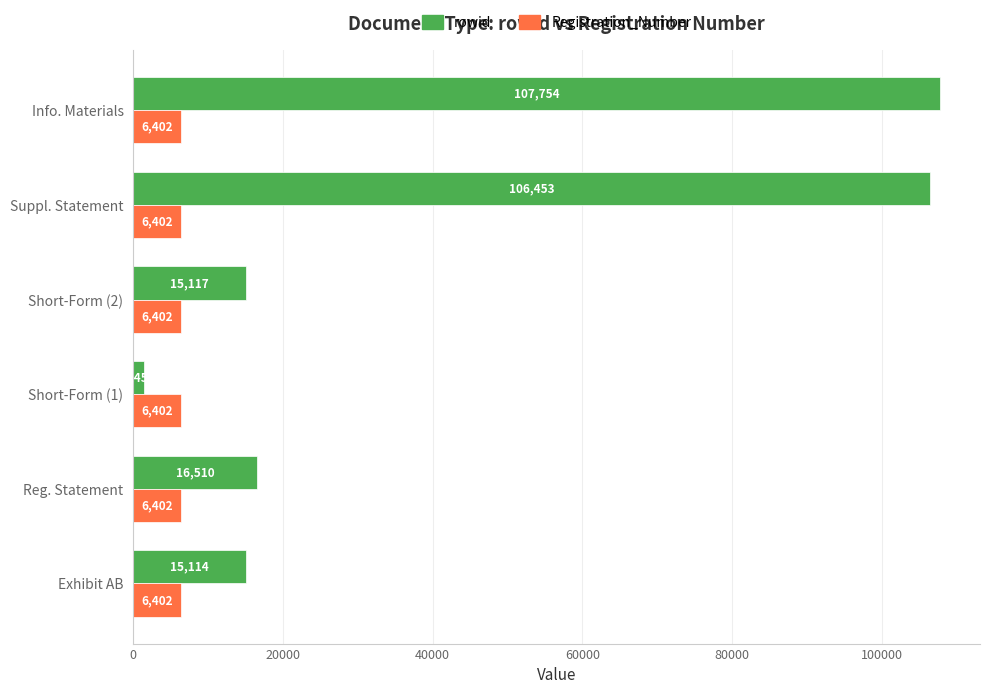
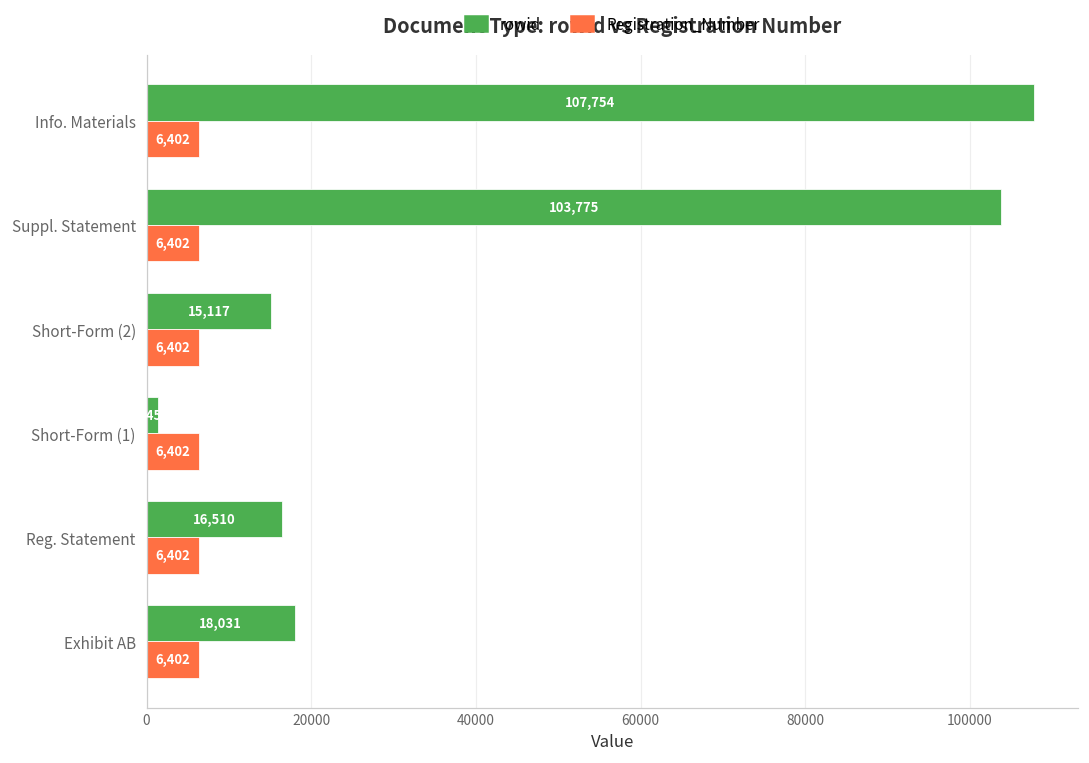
rowid, Suppl. Statement: 106,453 -> 103,775
rowid, Exhibit AB: 15,114 -> 18,031
